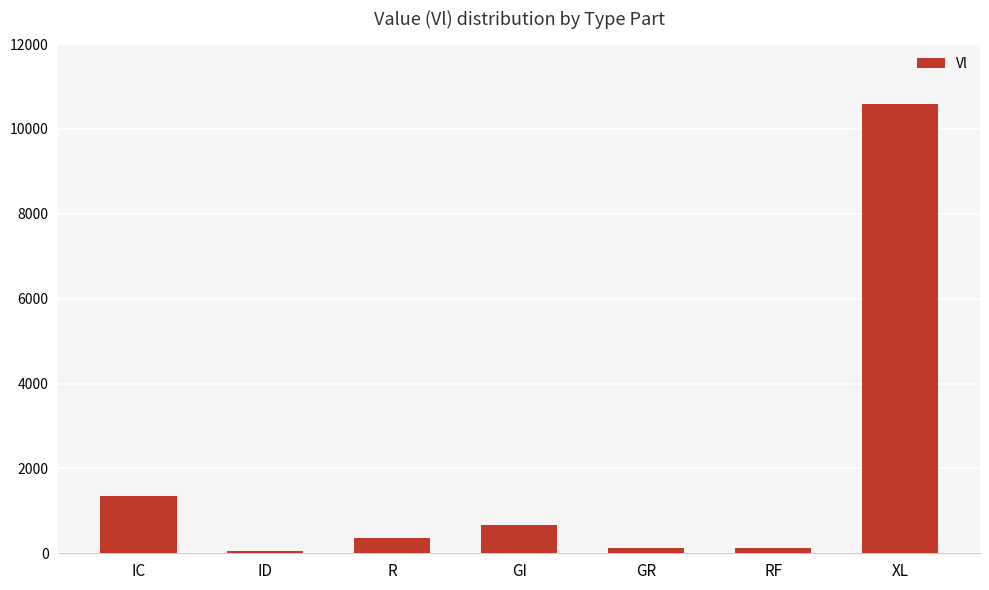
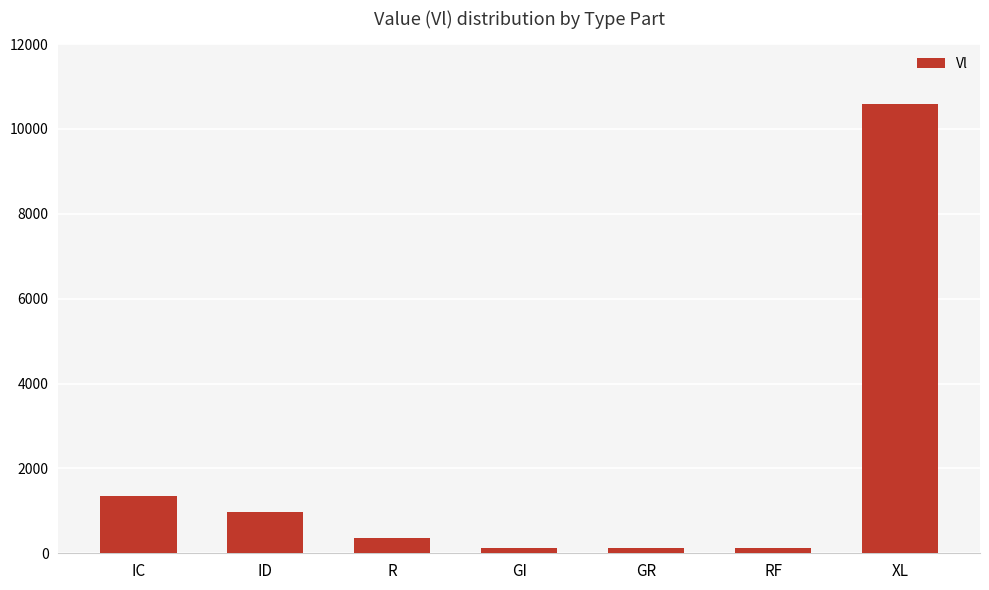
ID: 100 -> 1000
GI: 700 -> 100
